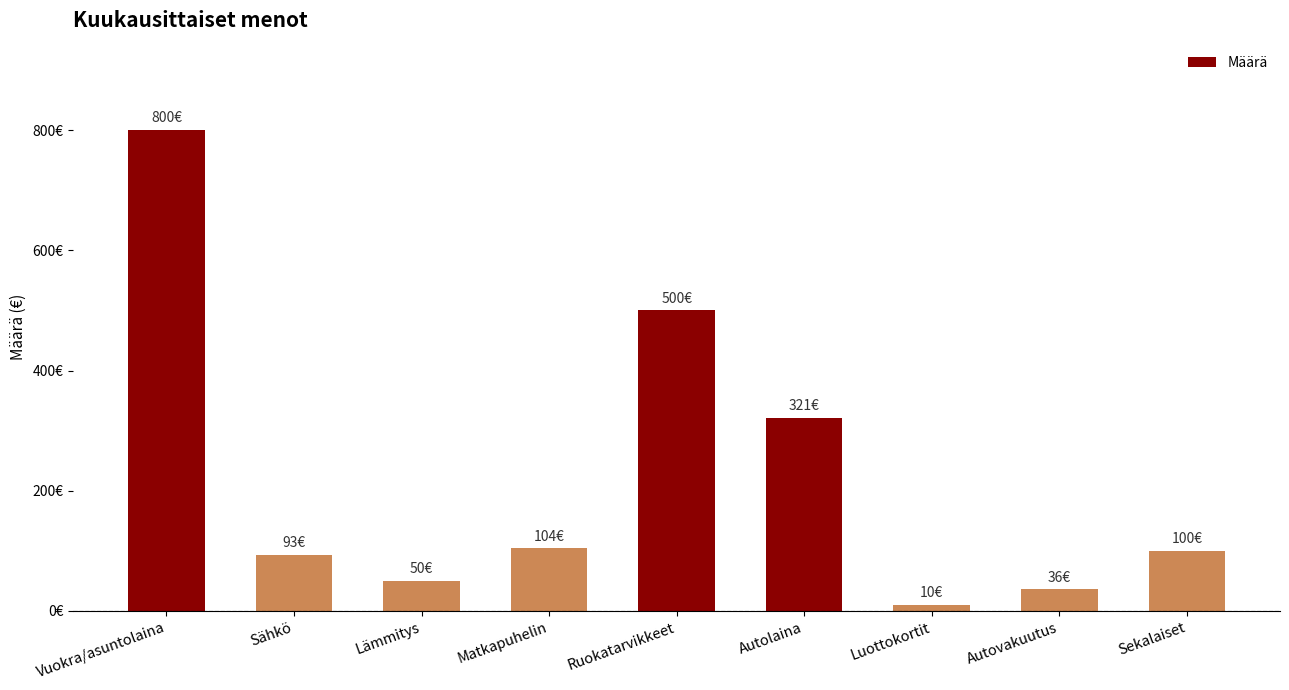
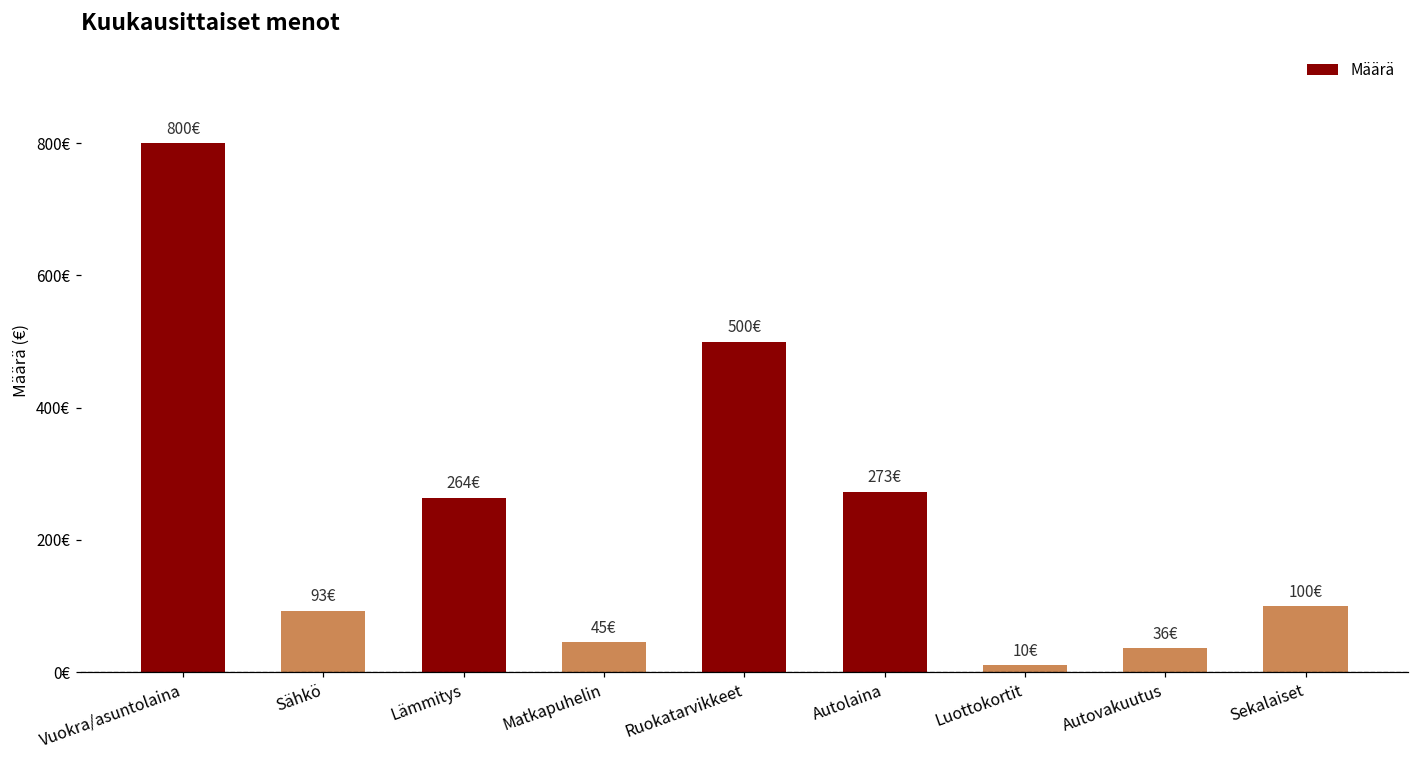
Lämmitys: 50€ -> 264€
Matkapuhelin: 104€ -> 45€
Autolaina: 321€ -> 273€
